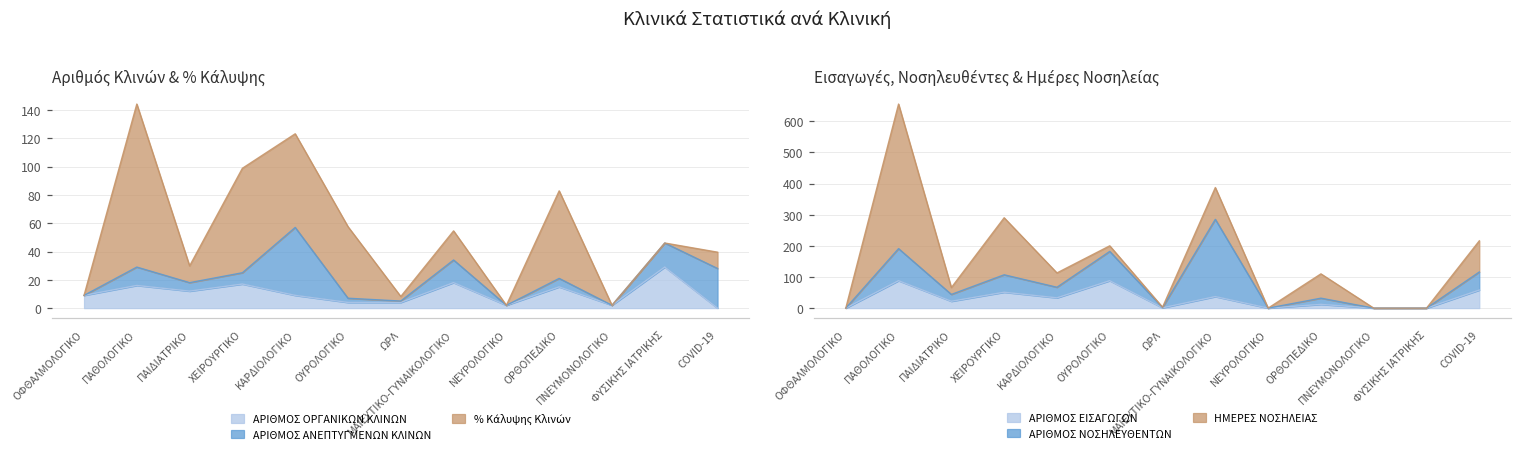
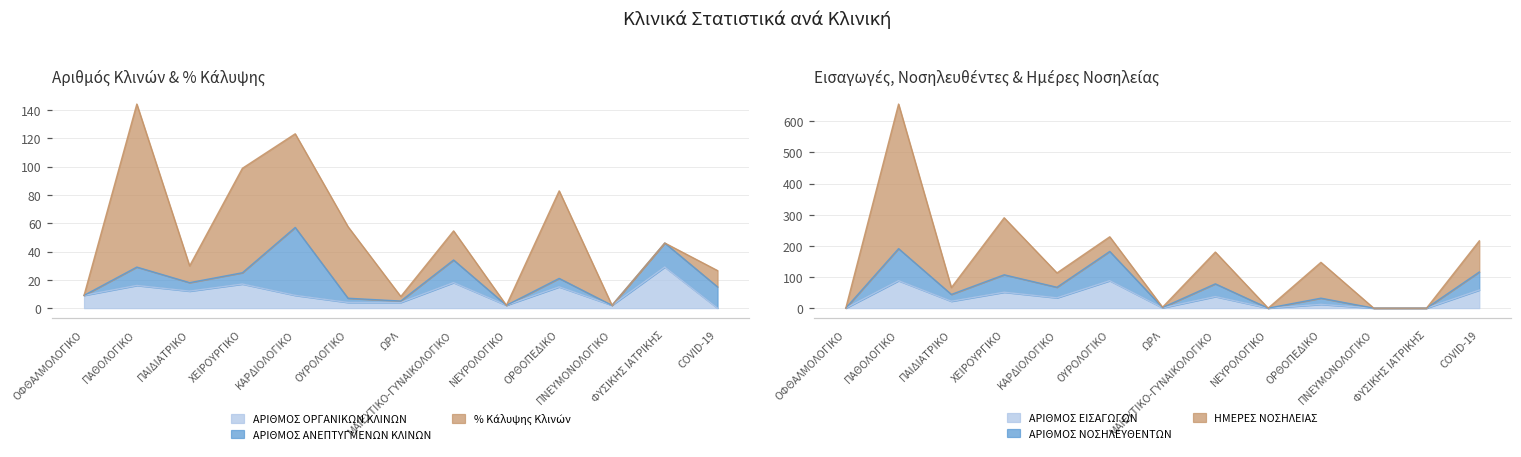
Αριθμός Κλινών & % Κάλυψης, ΑΡΙΘΜΟΣ ΑΝΕΠΤΥΓΜΕΝΩΝ ΚΛΙΝΩΝ, COVID-19: 28 -> 15
Εισαγωγές, Νοσηλευθέντες & Ημέρες Νοσηλείας, ΗΜΕΡΕΣ ΝΟΣΗΛΕΙΑΣ, ΟΥΡΟΛΟΓΙΚΟ: 20 -> 50
Εισαγωγές, Νοσηλευθέντες & Ημέρες Νοσηλείας, ΑΡΙΘΜΟΣ ΝΟΣΗΛΕΥΘΕΝΤΩΝ, ΜΑΙΕΥΤΙΚΟ-ΓΥΝΑΙΚΟΛΟΓΙΚΟ: 250 -> 40
Εισαγωγές, Νοσηλευθέντες & Ημέρες Νοσηλείας, ΗΜΕΡΕΣ ΝΟΣΗΛΕΙΑΣ, ΟΡΘΟΠΕΔΙΚΟ: 80 -> 120
